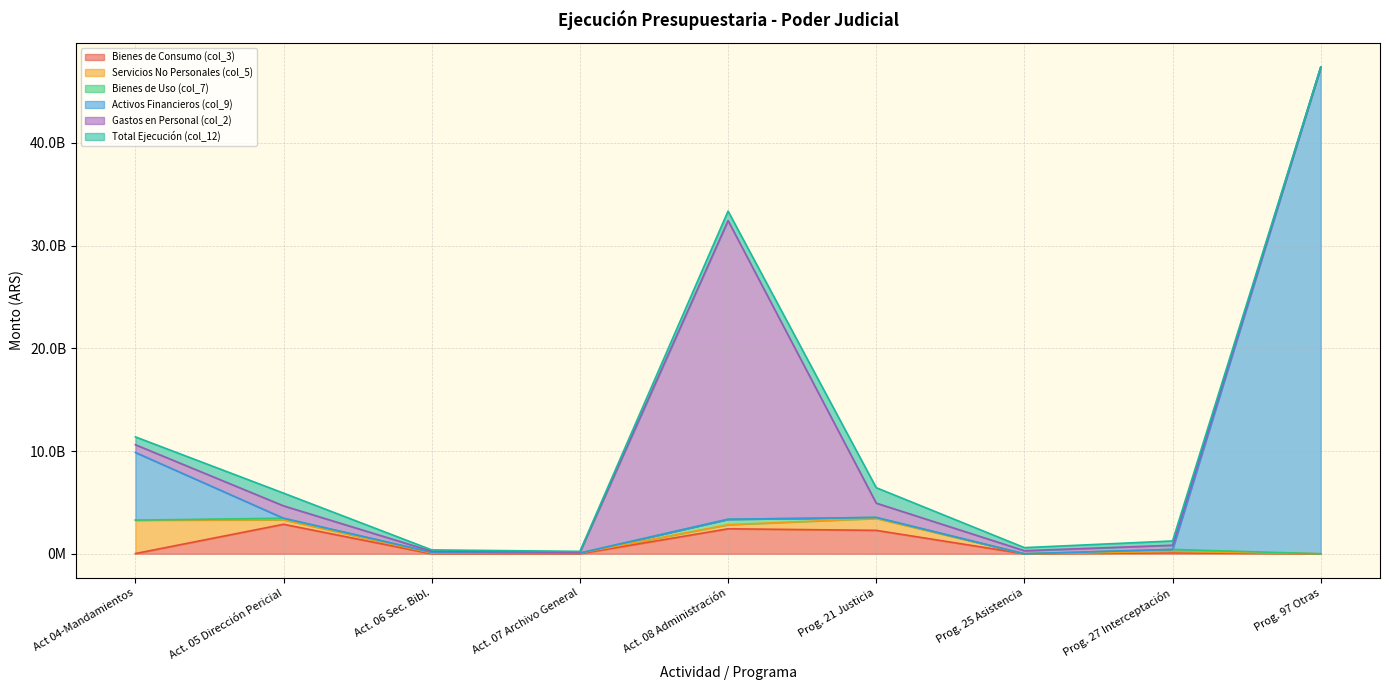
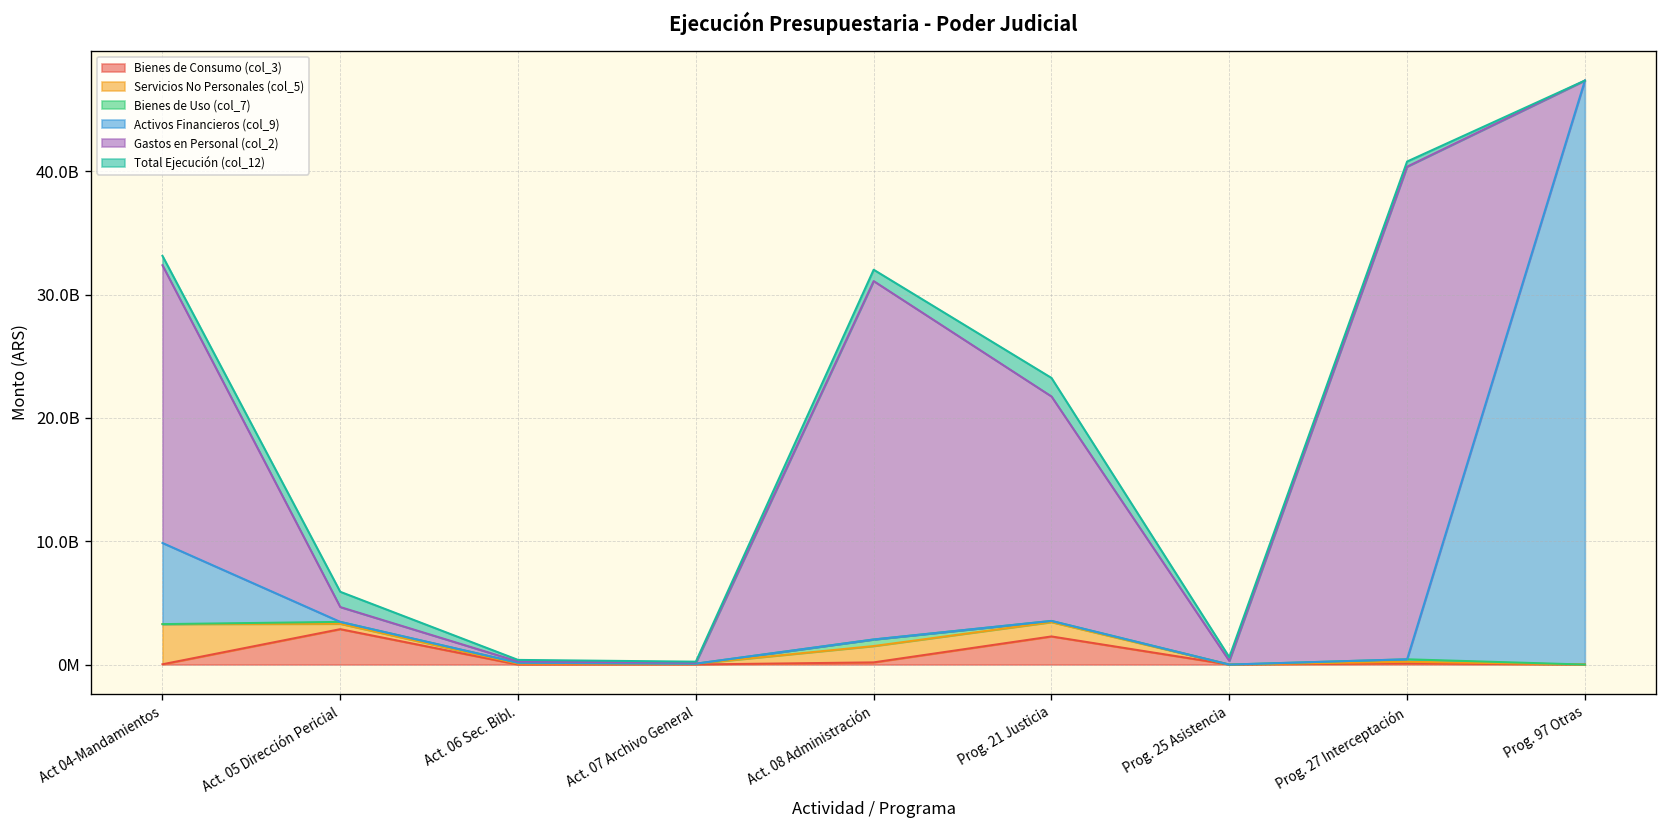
Gastos en Personal (col_2), Act 04-Mandamientos: 800000000 -> 22500000000
Bienes de Consumo (col_3), Act. 08 Administración: 2400000000 -> 200000000
Servicios No Personales (col_5), Act. 08 Administración: 400000000 -> 1300000000
Gastos en Personal (col_2), Prog. 21 Justicia: 1400000000 -> 18200000000
Gastos en Personal (col_2), Prog. 27 Interceptación: 400000000 -> 40000000000
